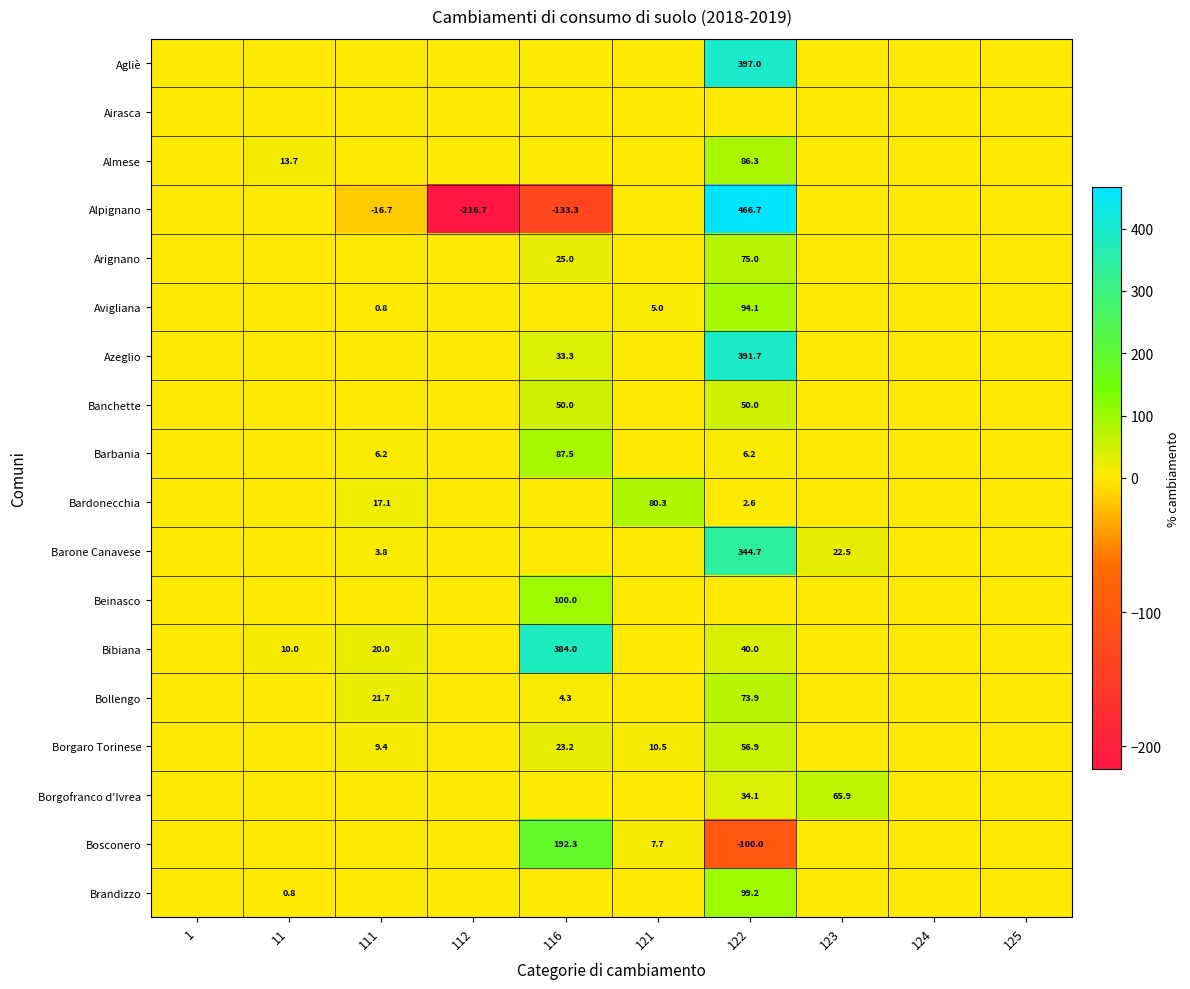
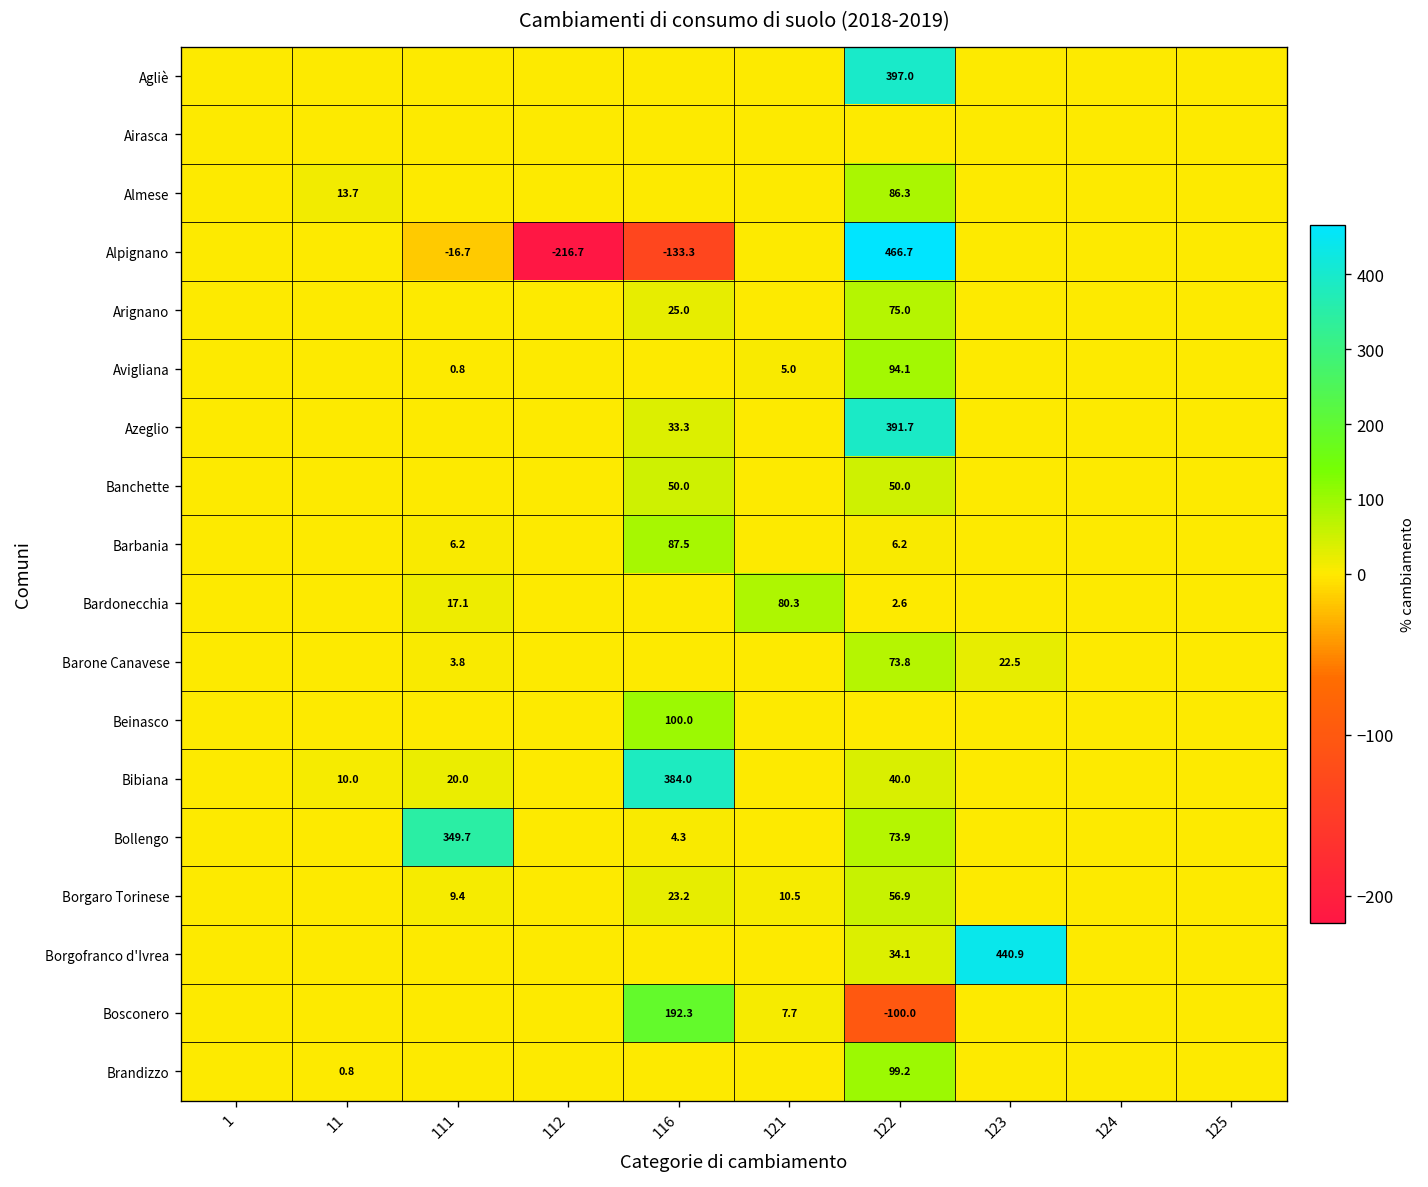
Barone Canavese, 122: 344.7 -> 73.8
Bollengo, 111: 21.7 -> 349.7
Borgofranco d'Ivrea, 123: 65.9 -> 440.9
